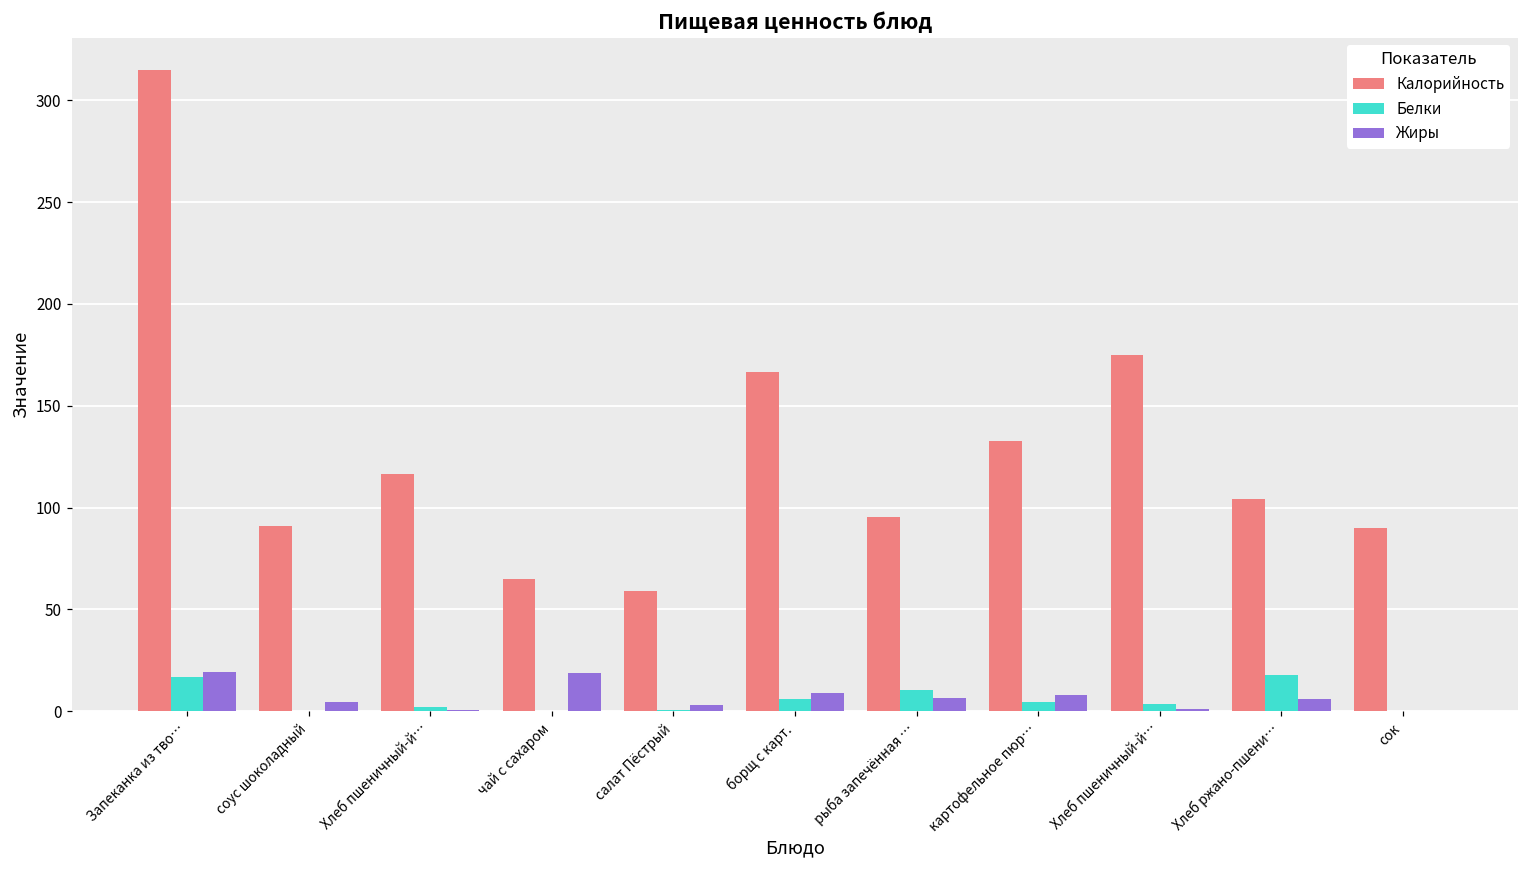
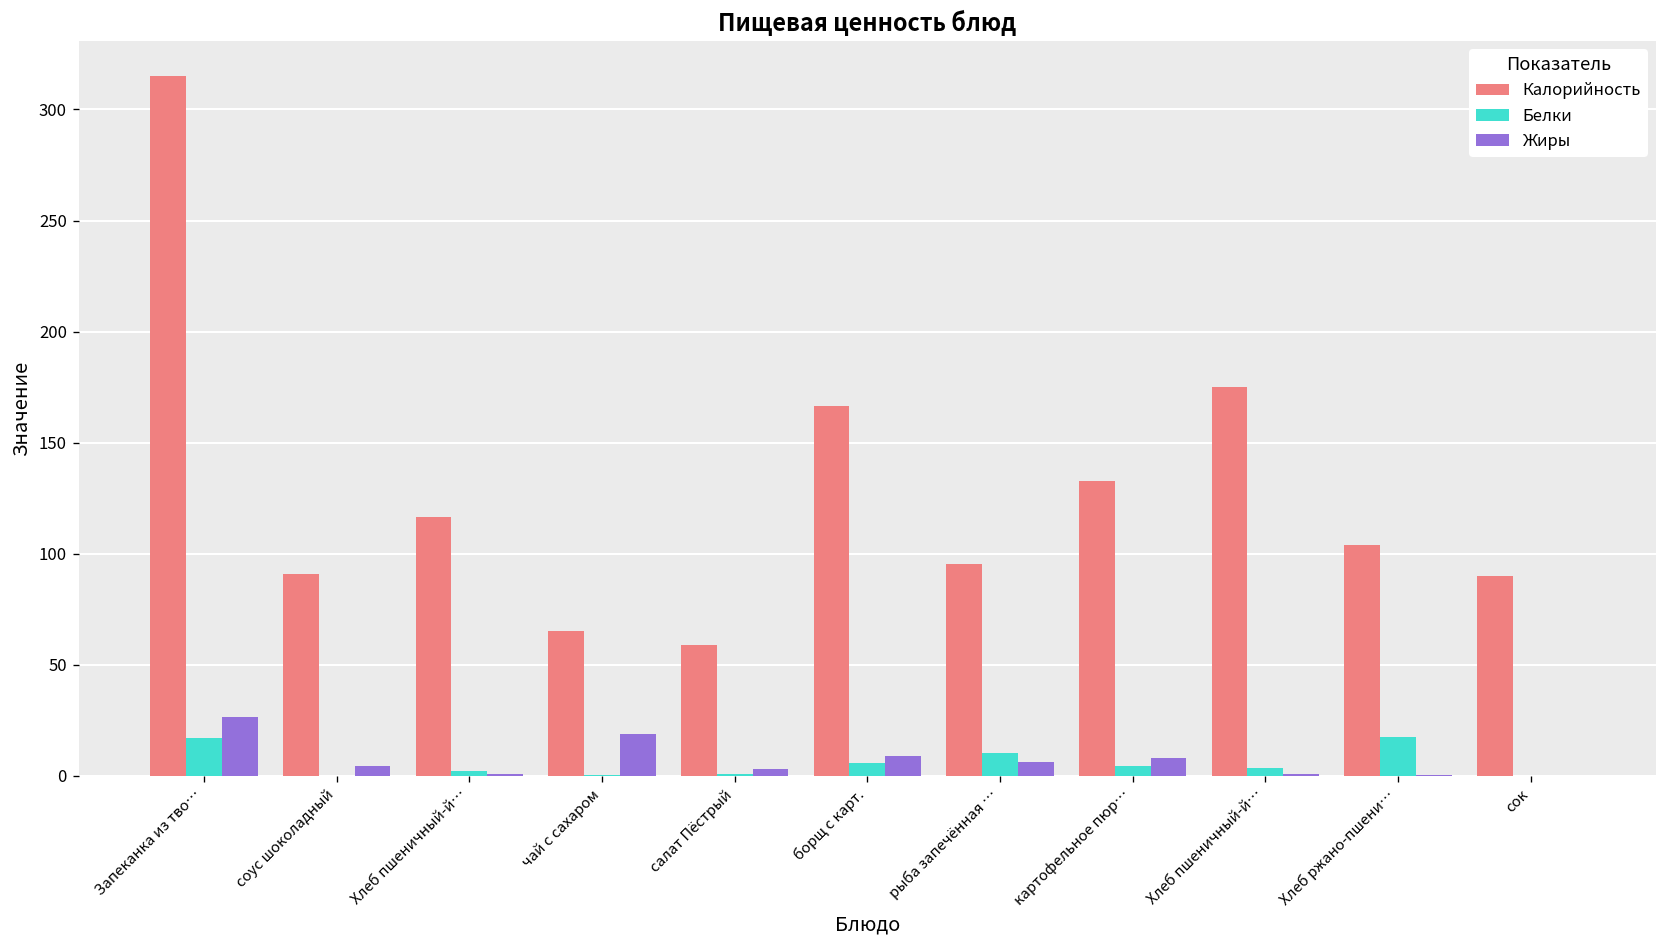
Жиры, Запеканка из тво…: 19 -> 26
Жиры, Хлеб ржано-пшени…: 6 -> 1
